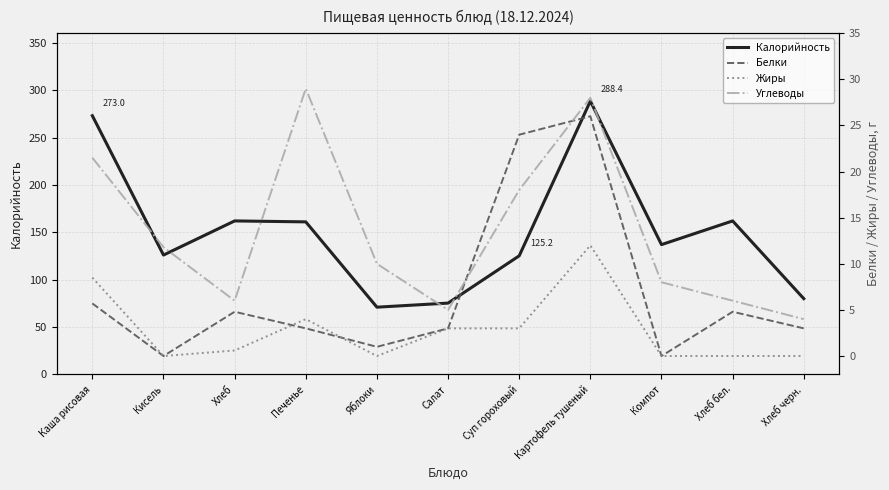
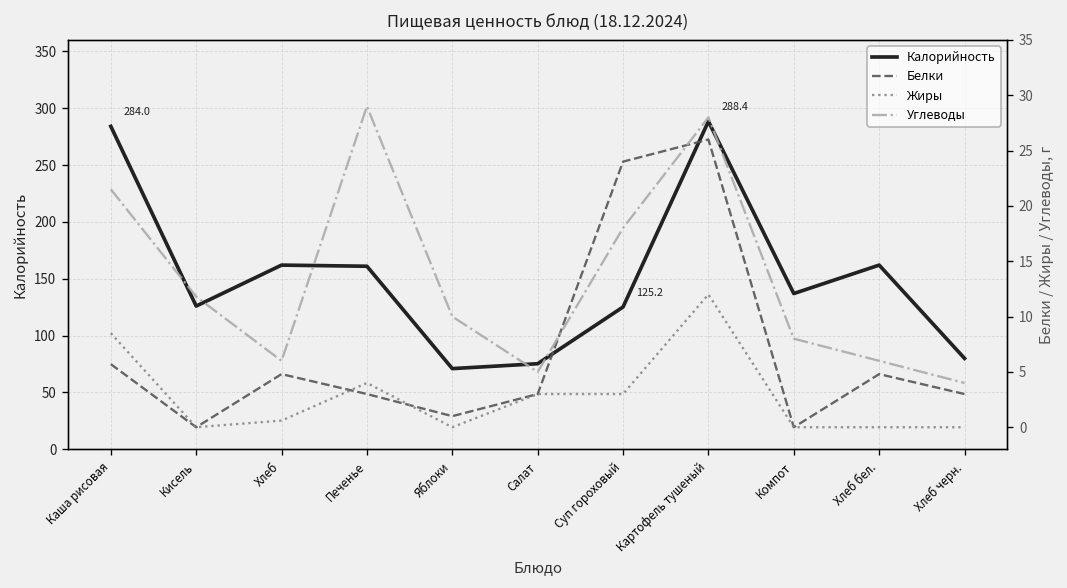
Калорийность, Каша рисовая: 273.0 -> 284.0
